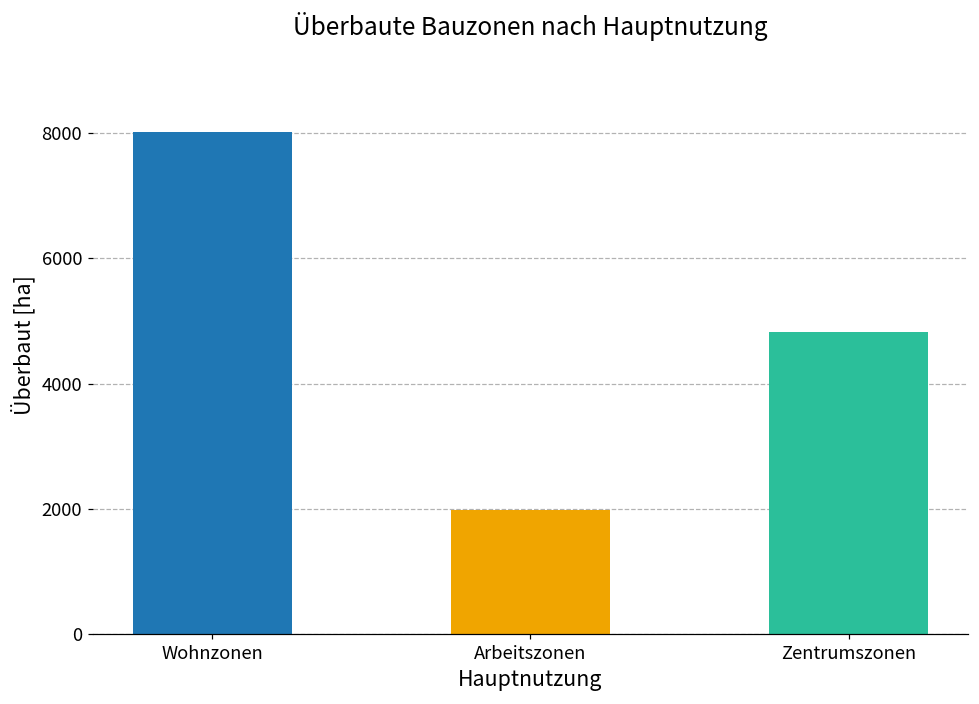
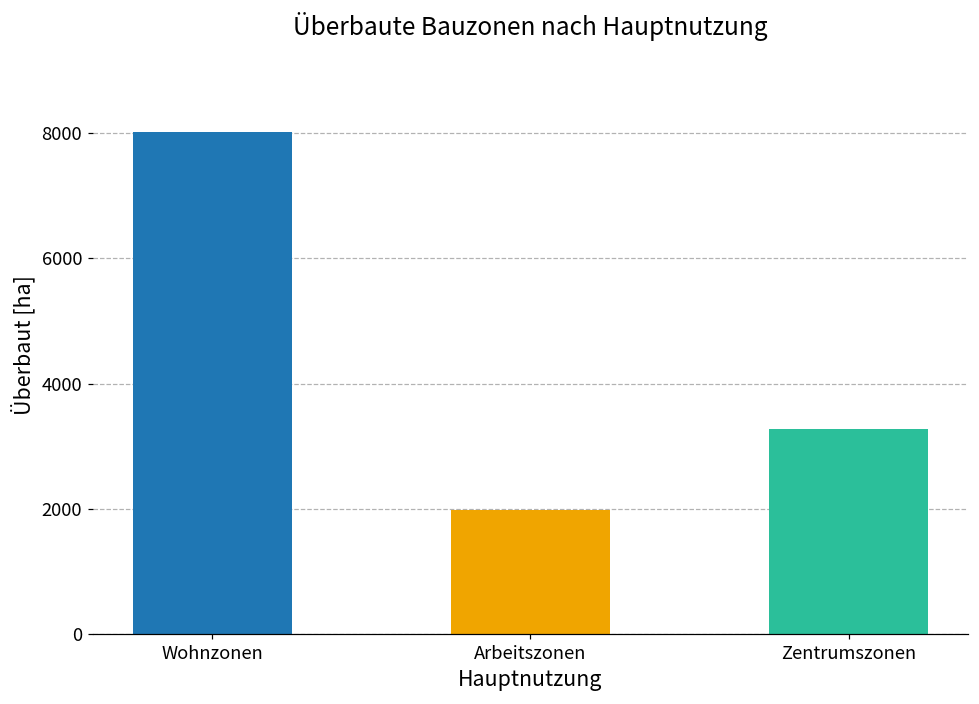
Zentrumszonen: 4800 -> 3300
